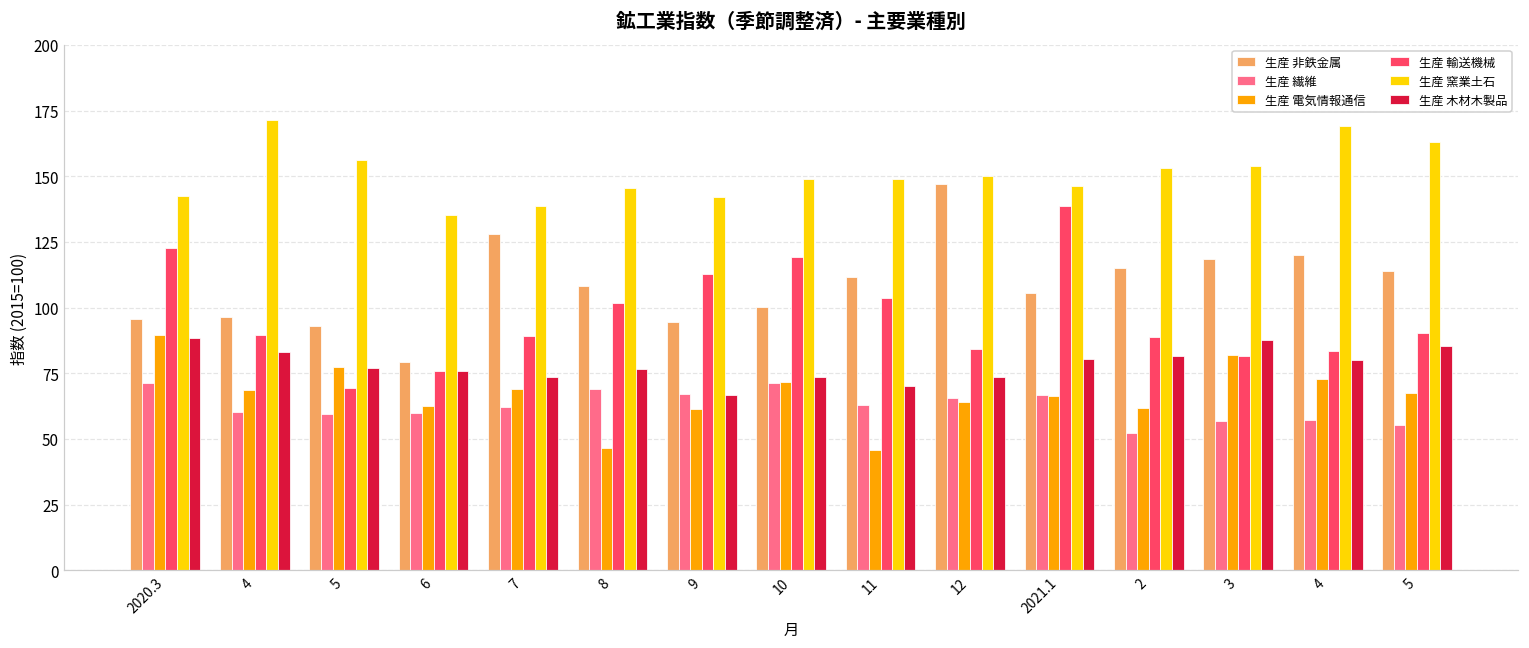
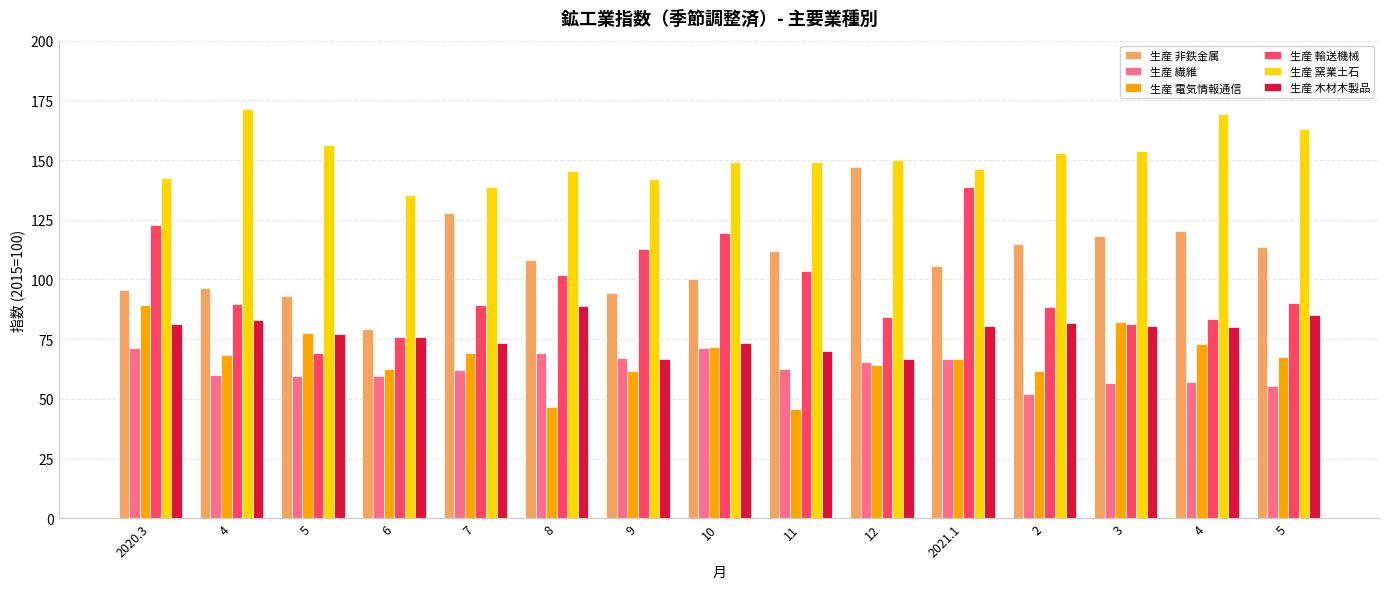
生産 木材木製品, 2020.3: 88 -> 81
生産 木材木製品, 8: 76 -> 89
生産 木材木製品, 12: 74 -> 67
生産 木材木製品, 3: 88 -> 81
